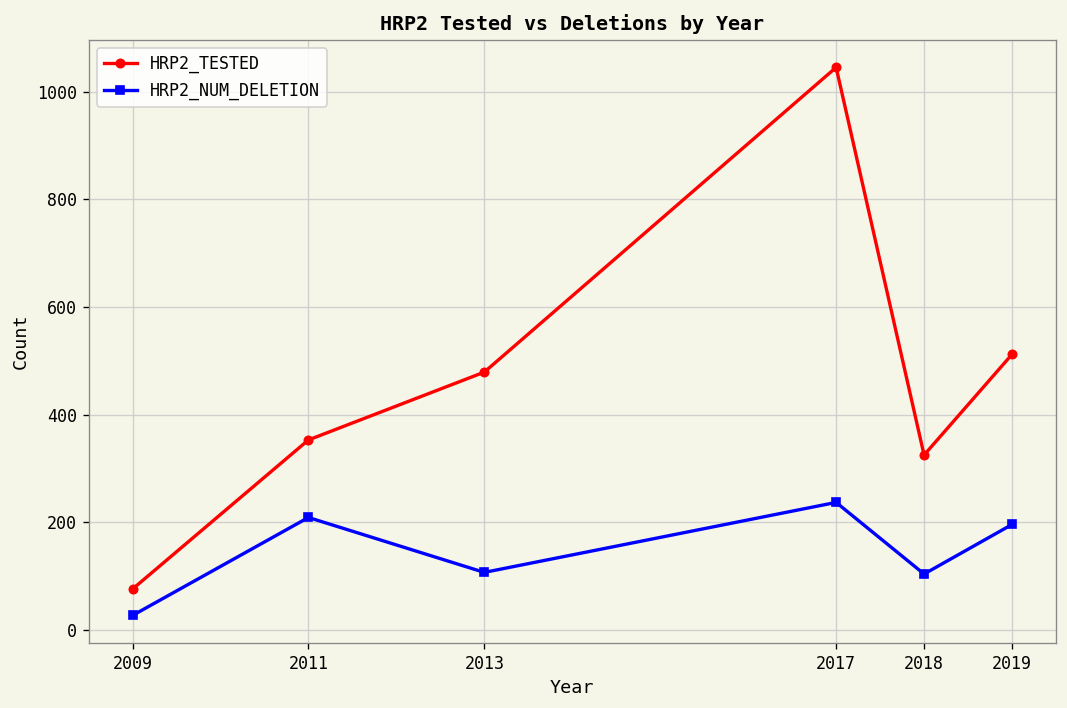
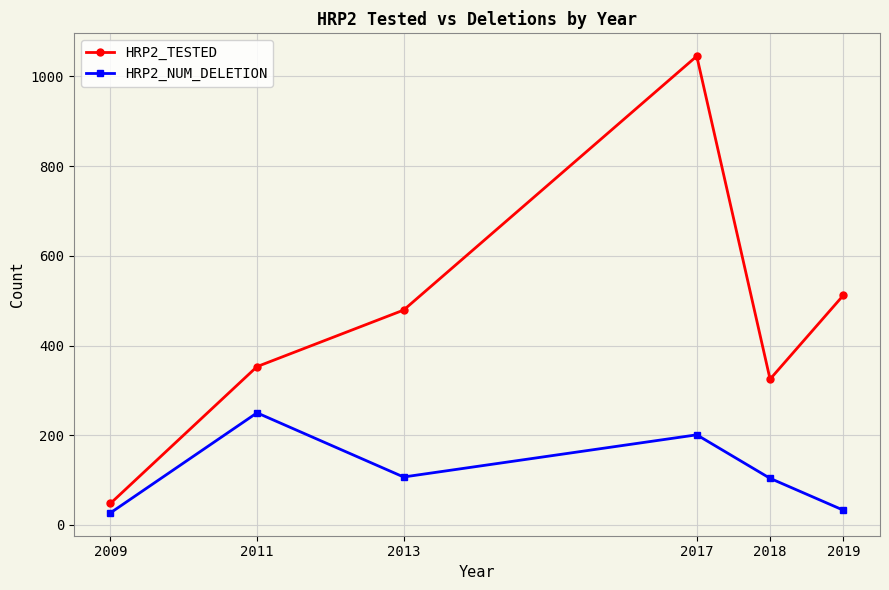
HRP2_TESTED, 2009: 80 -> 50
HRP2_NUM_DELETION, 2011: 210 -> 250
HRP2_NUM_DELETION, 2017: 240 -> 200
HRP2_NUM_DELETION, 2019: 200 -> 30
